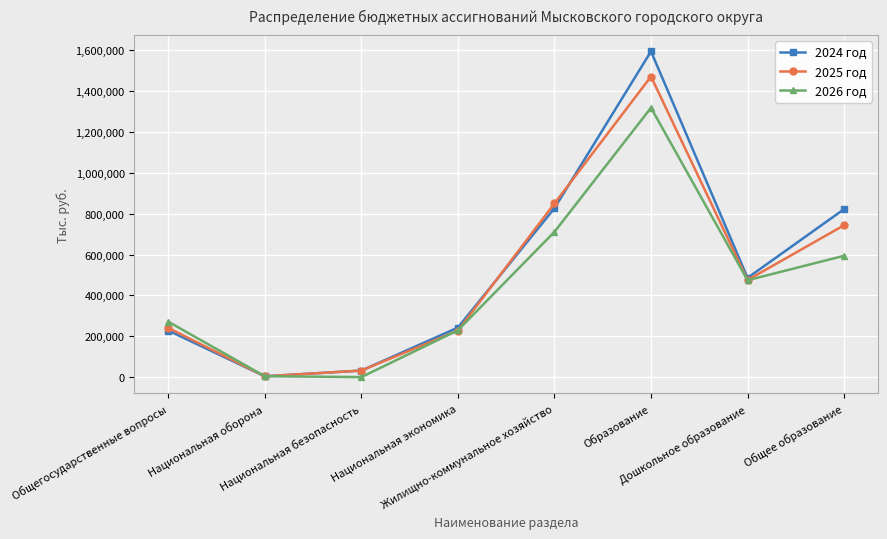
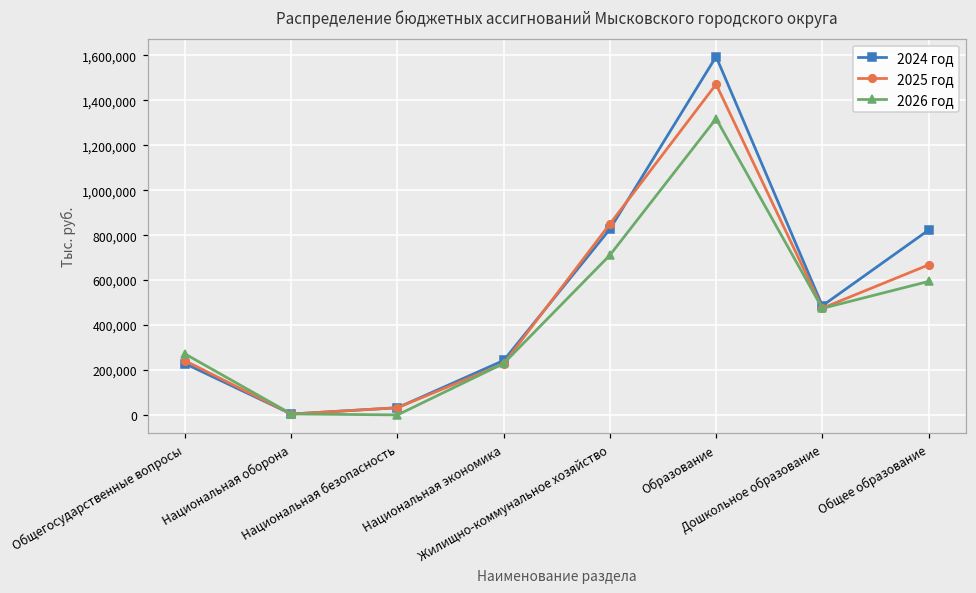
2025 год, Общее образование: 740,000 -> 670,000
